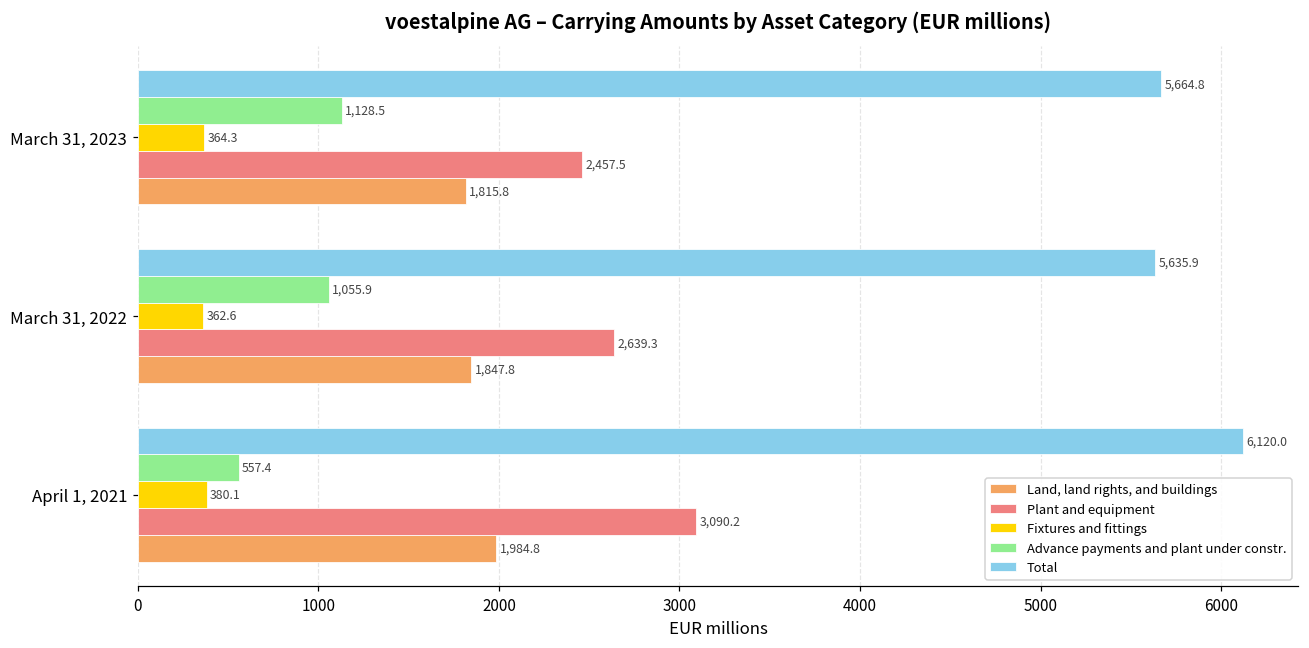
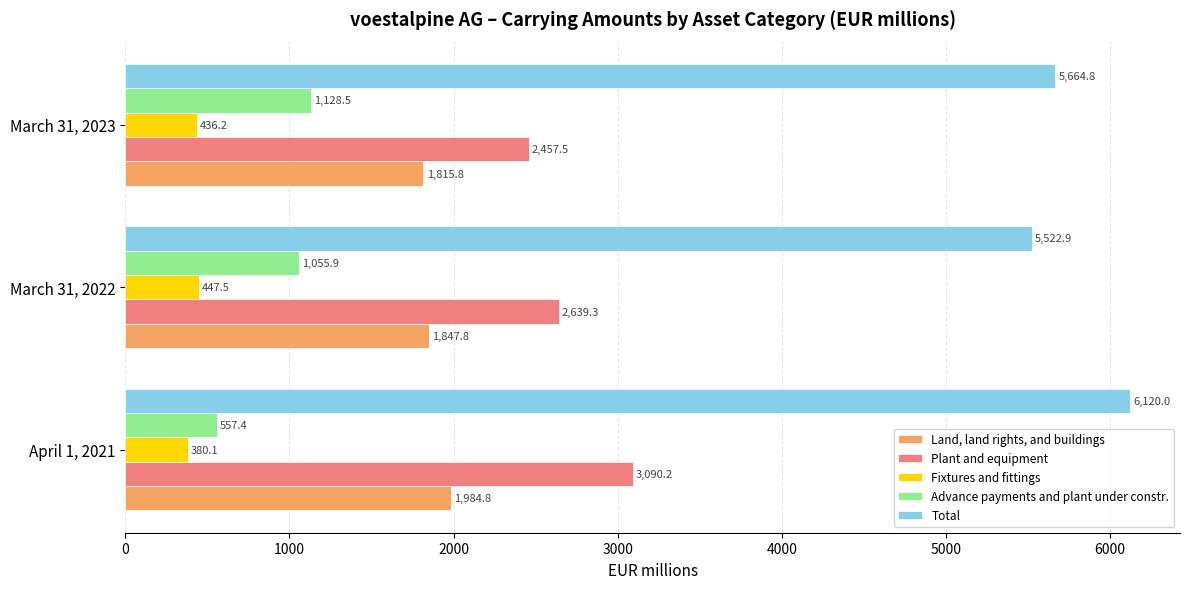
Fixtures and fittings, March 31, 2023: 364.3 -> 436.2
Total, March 31, 2022: 5,635.9 -> 5,522.9
Fixtures and fittings, March 31, 2022: 362.6 -> 447.5
